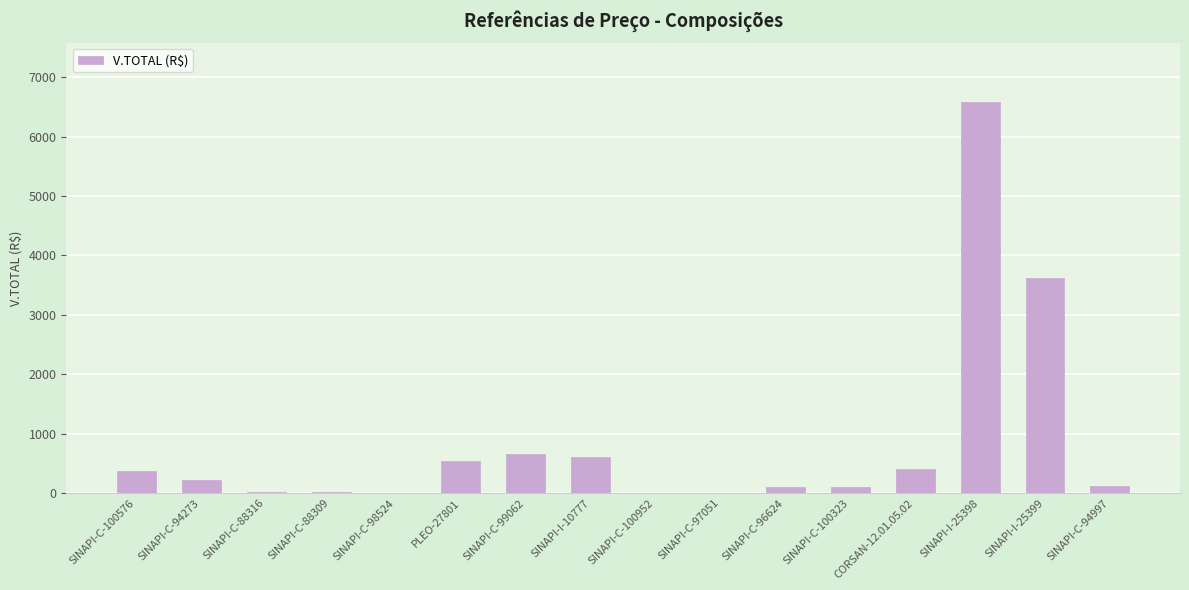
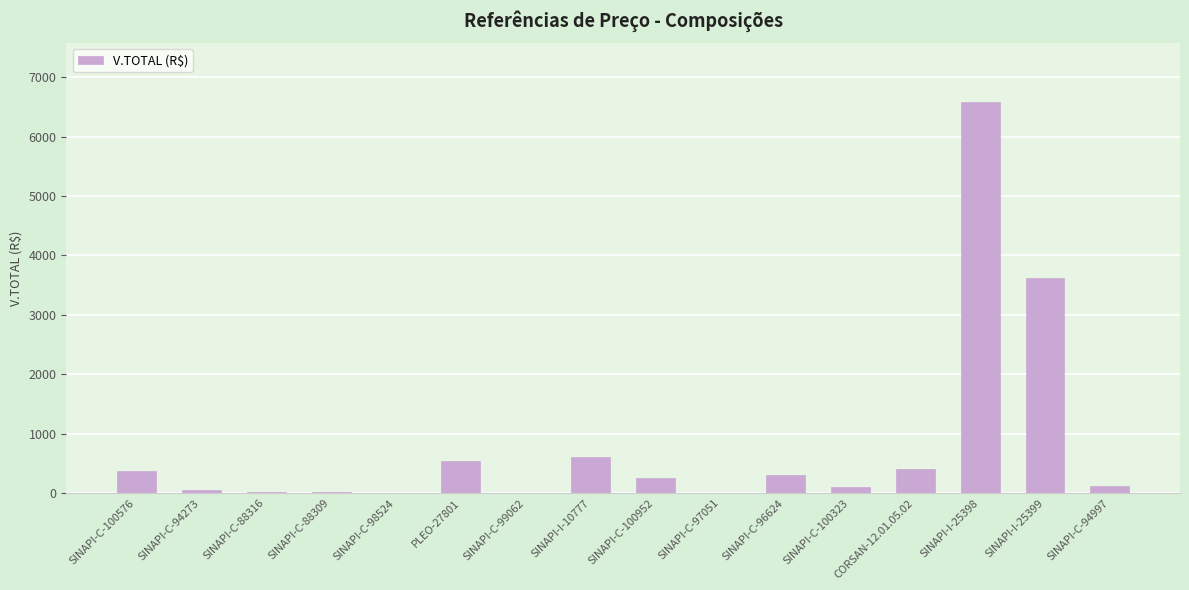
SINAPI-C-94273: 200 -> 100
SINAPI-C-99062: 700 -> 0
SINAPI-C-100952: 0 -> 300
SINAPI-C-96624: 100 -> 300
